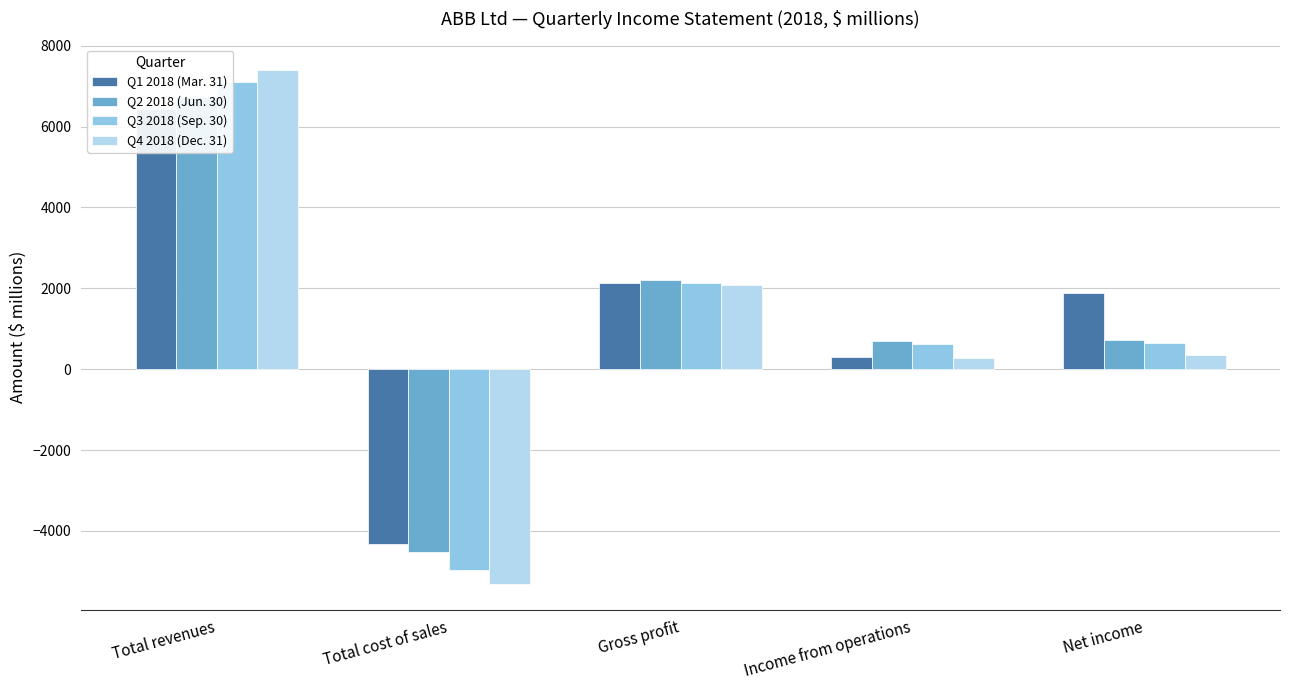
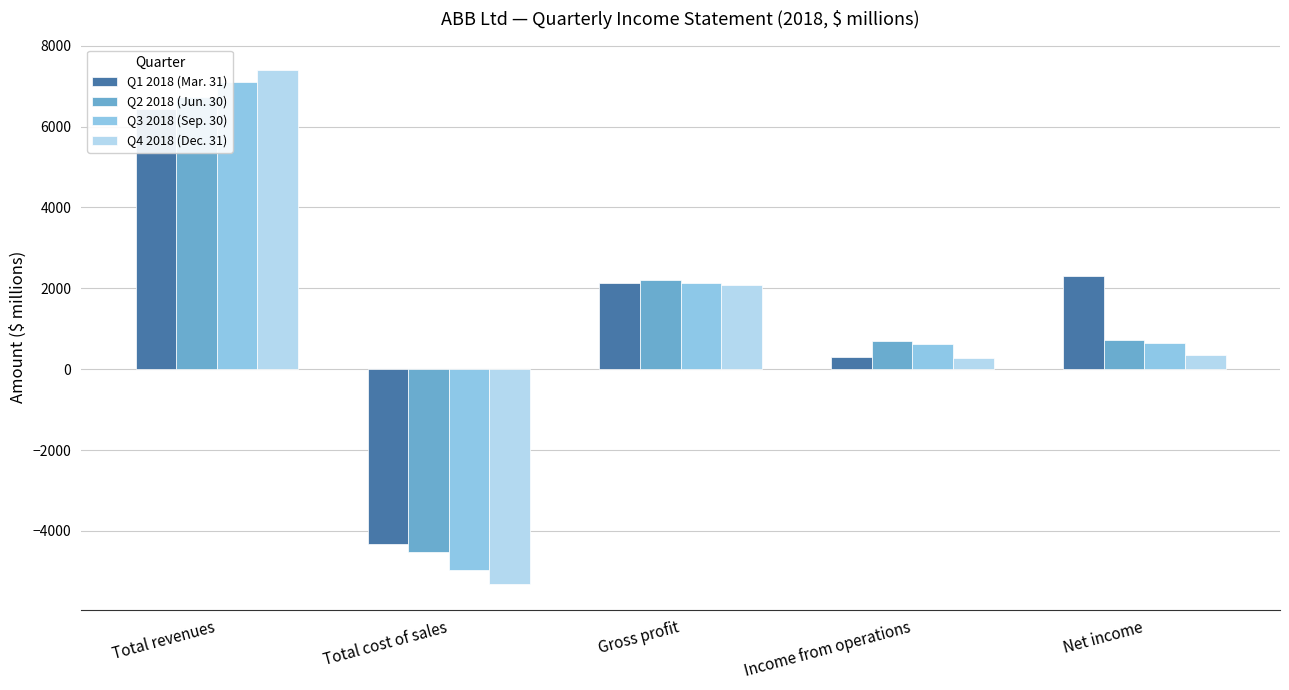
Q1 2018 (Mar. 31), Net income: 1900 -> 2300
